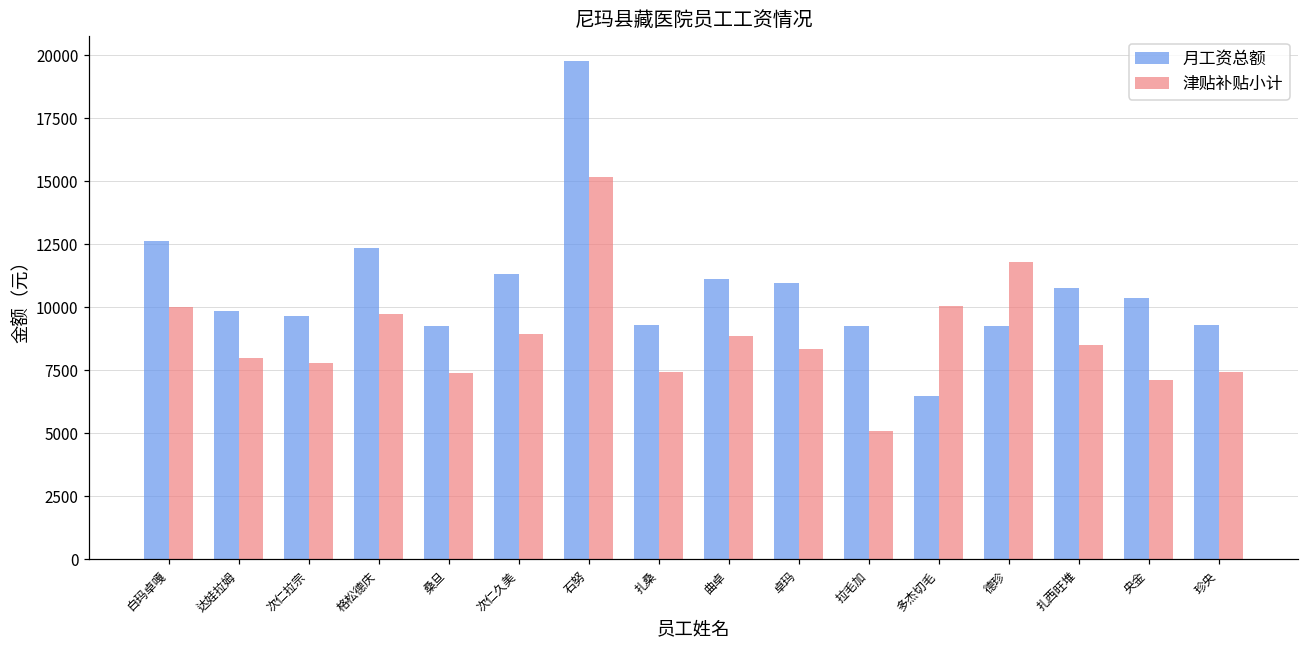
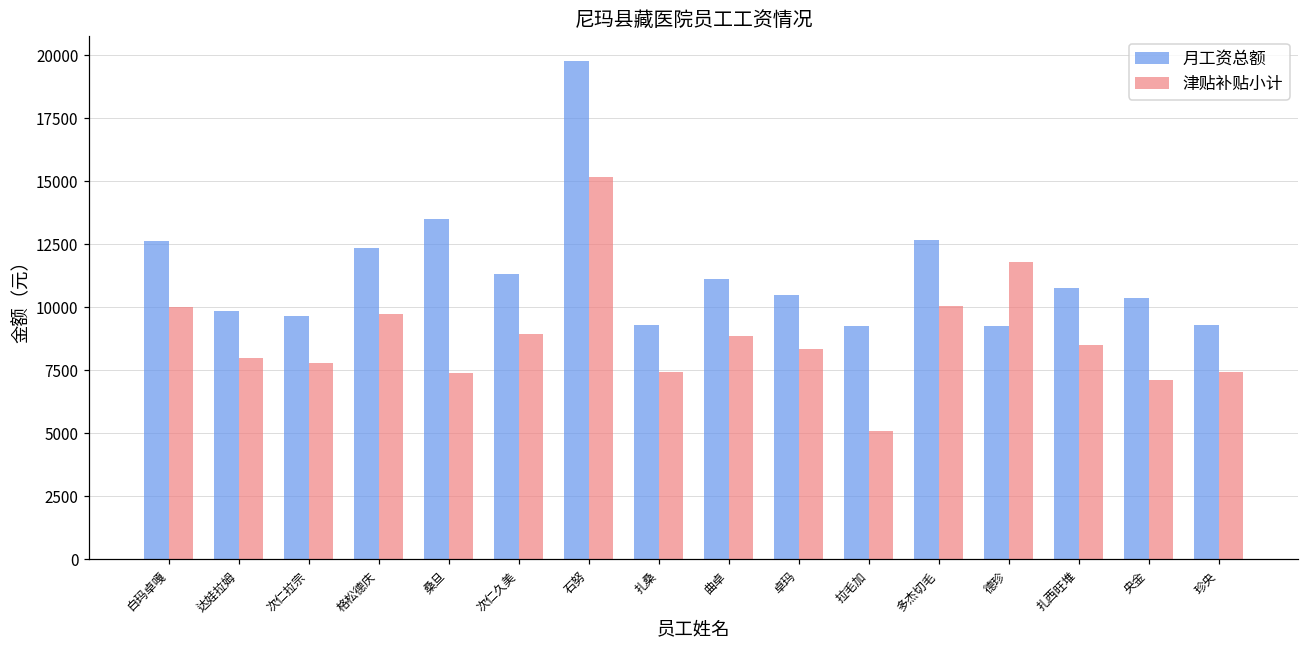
月工资总额, 桑旦: 9200 -> 13500
月工资总额, 卓玛: 11000 -> 10500
月工资总额, 多杰切毛: 6500 -> 12700
